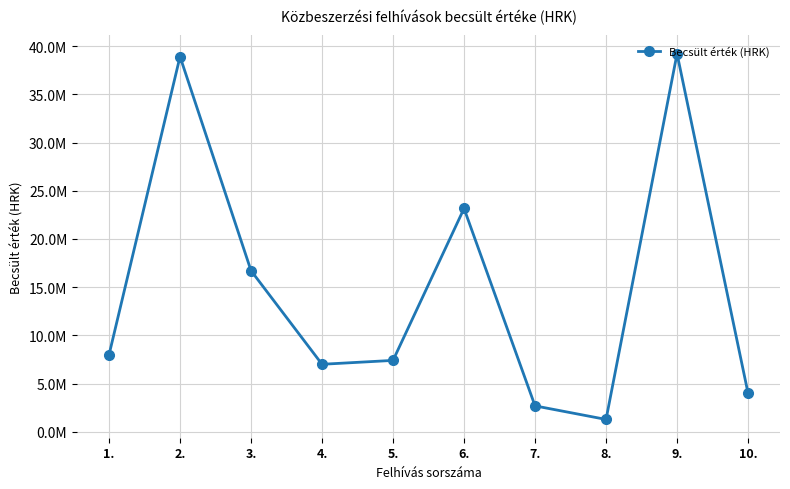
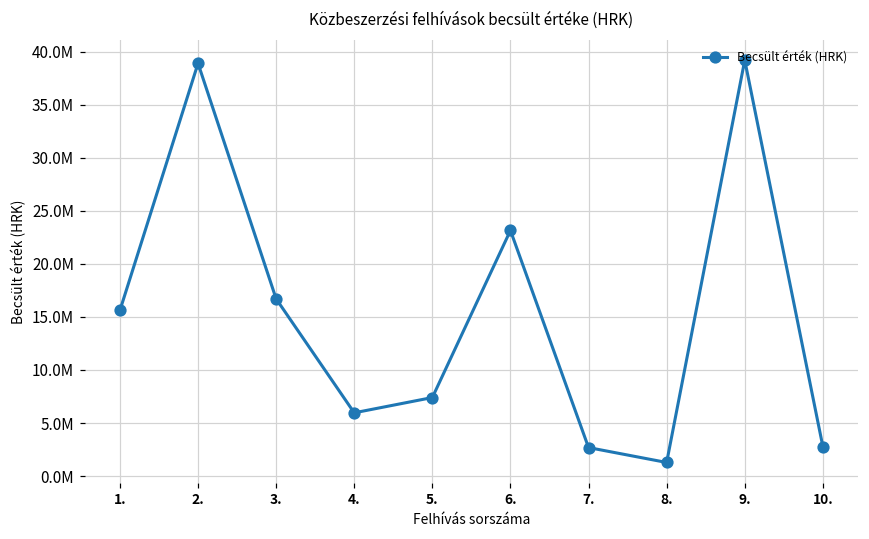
1.: 8000000 -> 16000000
4.: 7000000 -> 6000000
10.: 4000000 -> 3000000
